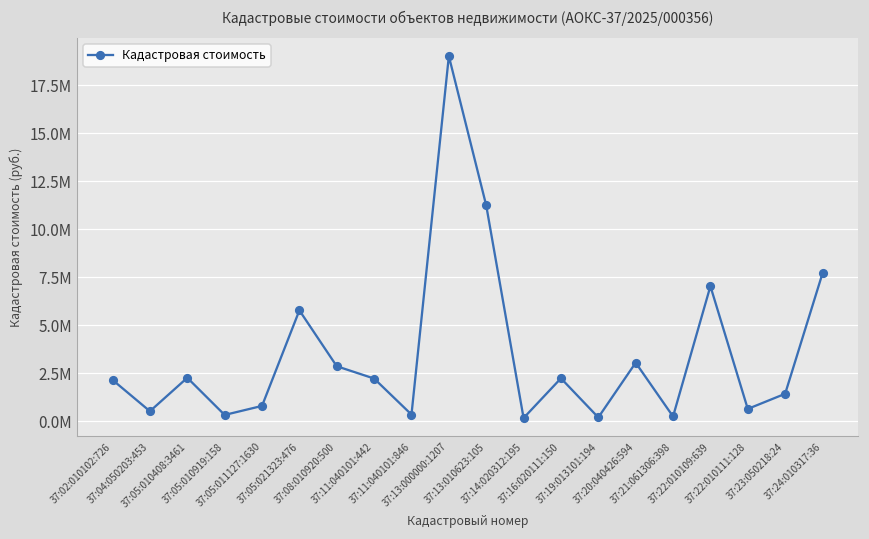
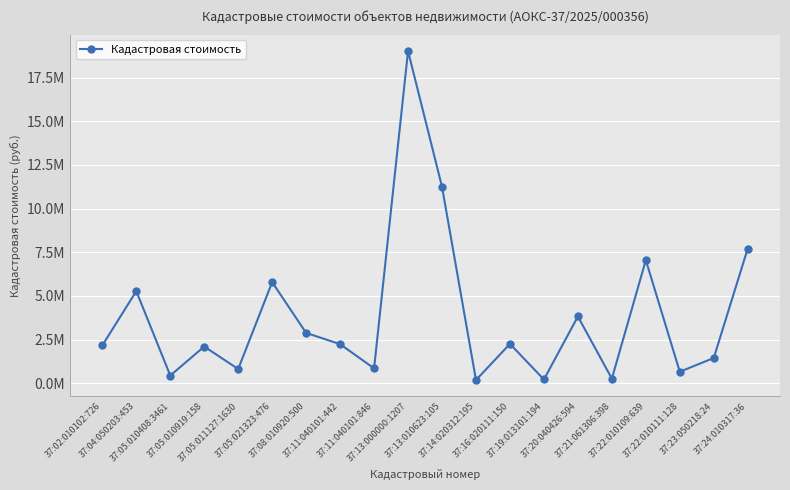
37:04:050203:453: 500000 -> 5300000
37:05:010408:3461: 2300000 -> 400000
37:05:010919:158: 300000 -> 2100000
37:11:040101:846: 400000 -> 800000
37:20:040426:594: 3100000 -> 3800000
